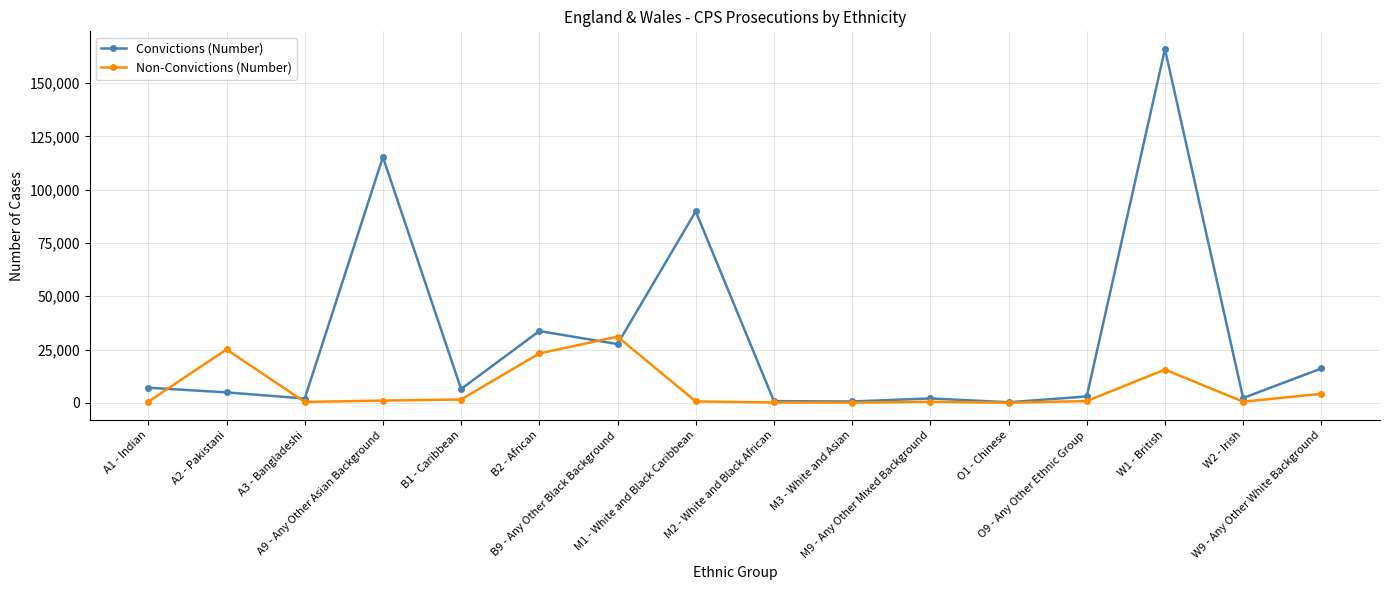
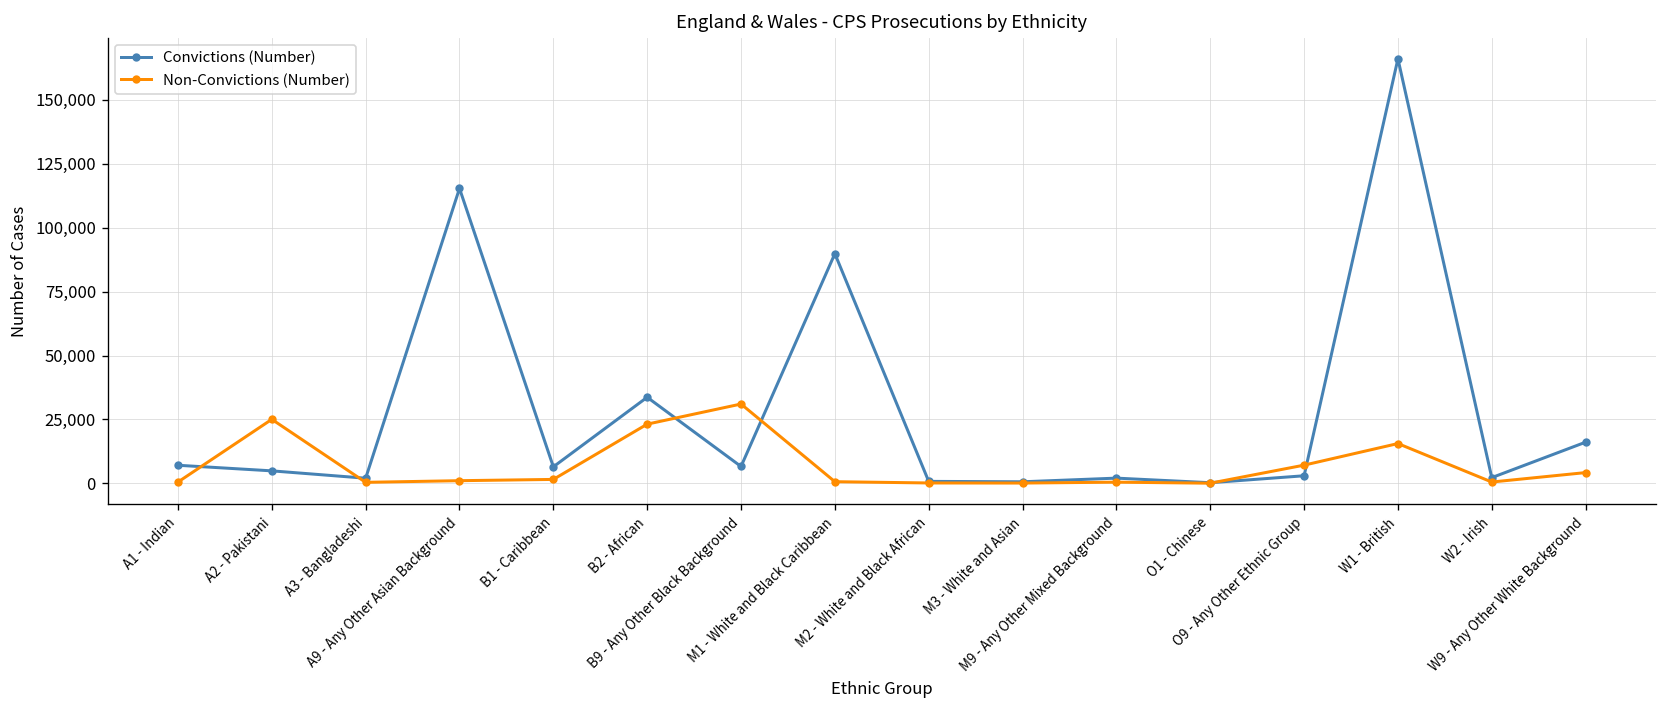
Convictions (Number), B9 - Any Other Black Background: 28,000 -> 7,000
Non-Convictions (Number), O9 - Any Other Ethnic Group: 1,000 -> 7,000
